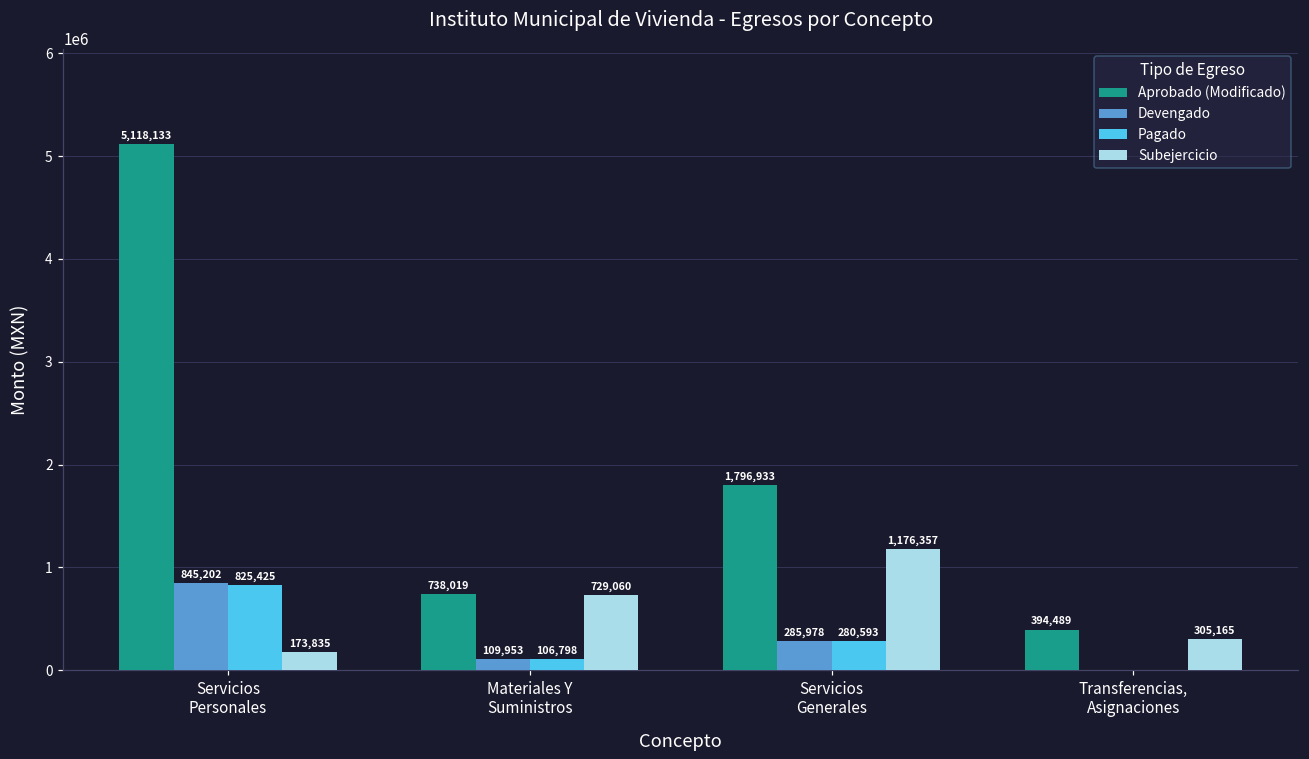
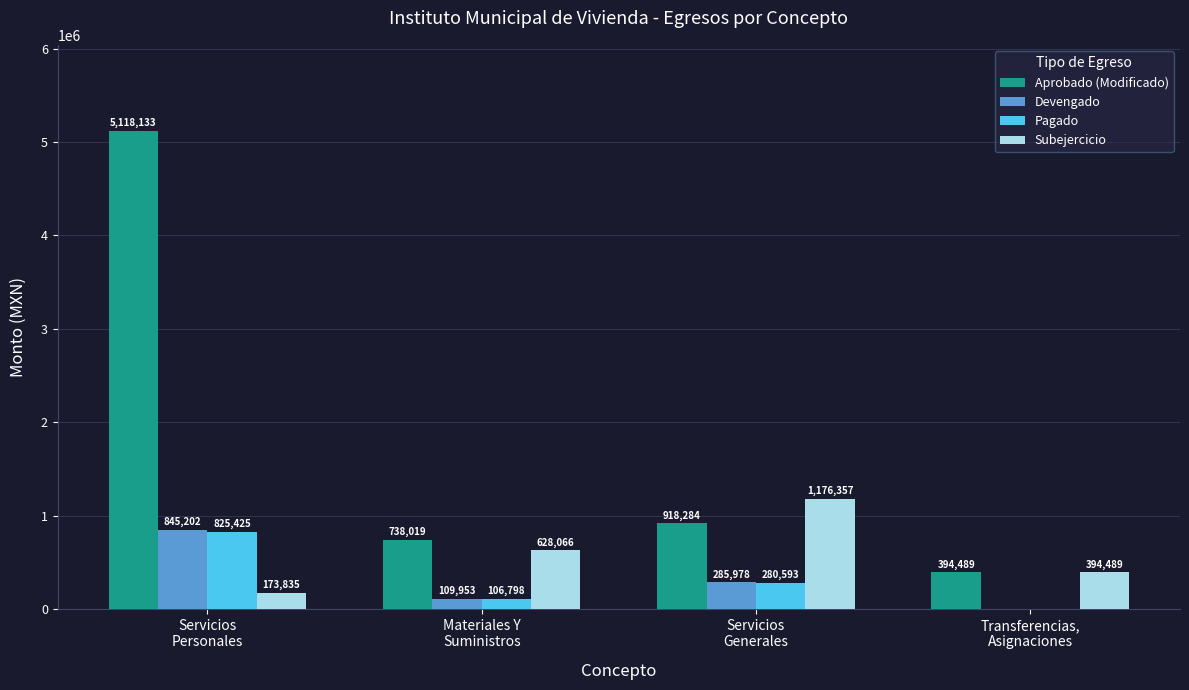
Subejercicio, Materiales Y Suministros: 729,060 -> 628,066
Aprobado (Modificado), Servicios Generales: 1,796,933 -> 918,284
Subejercicio, Transferencias, Asignaciones: 305,165 -> 394,489
